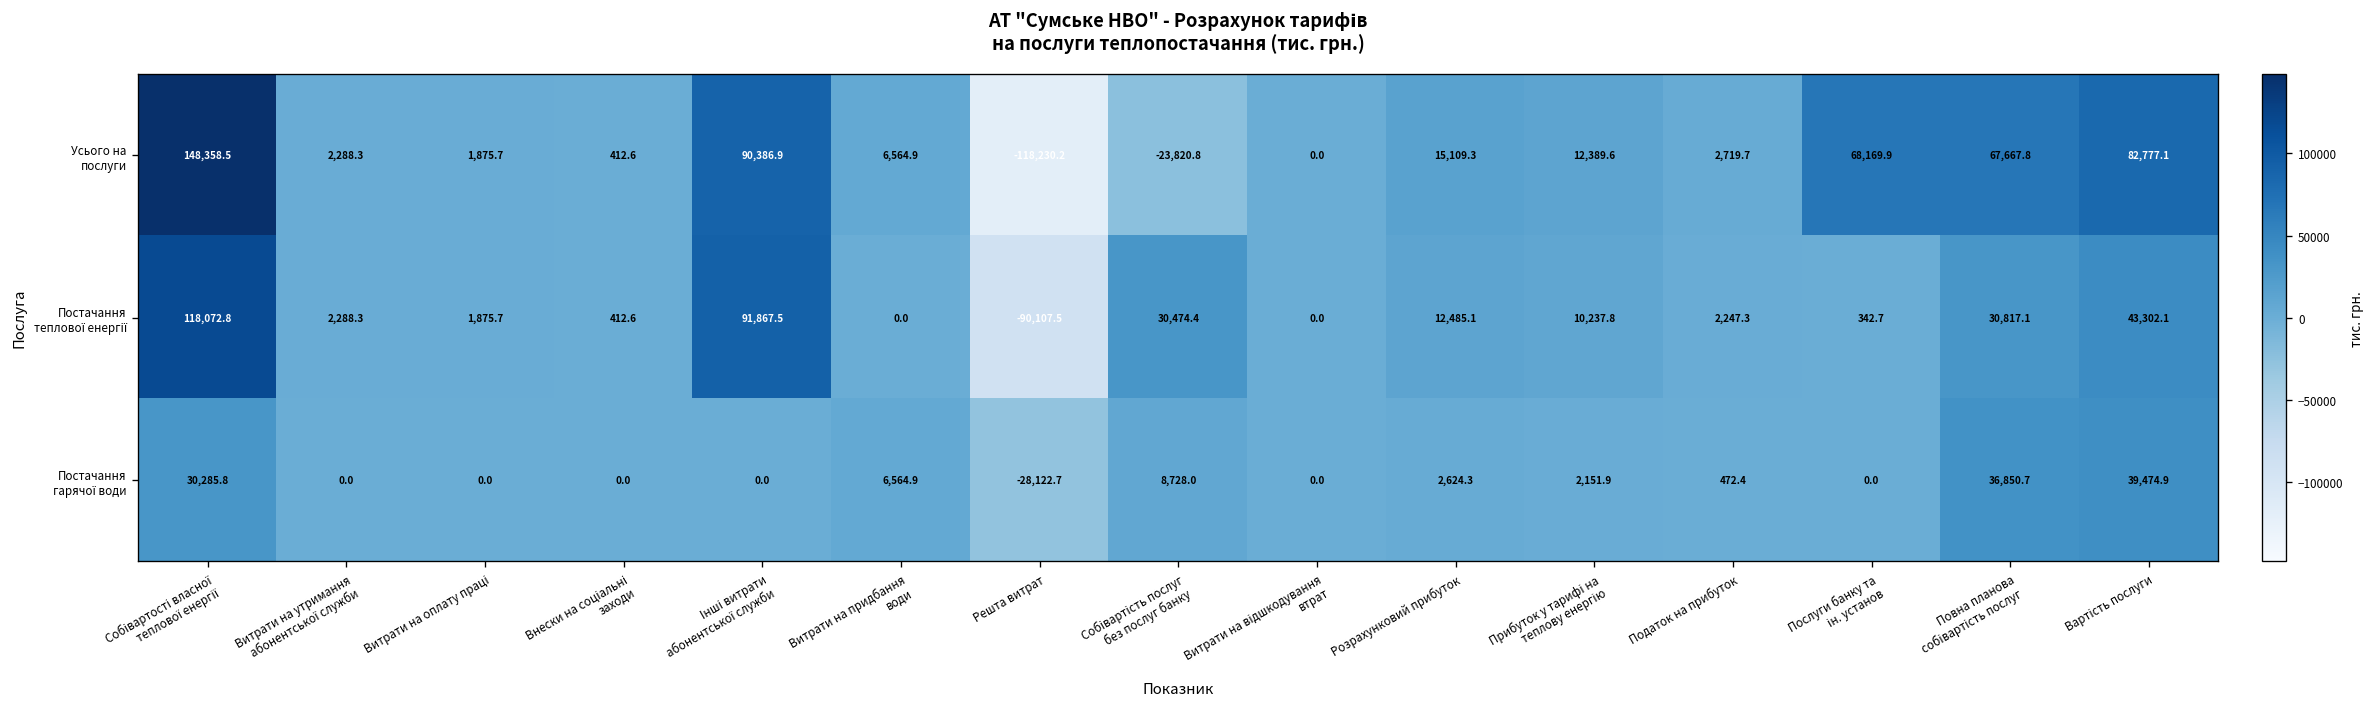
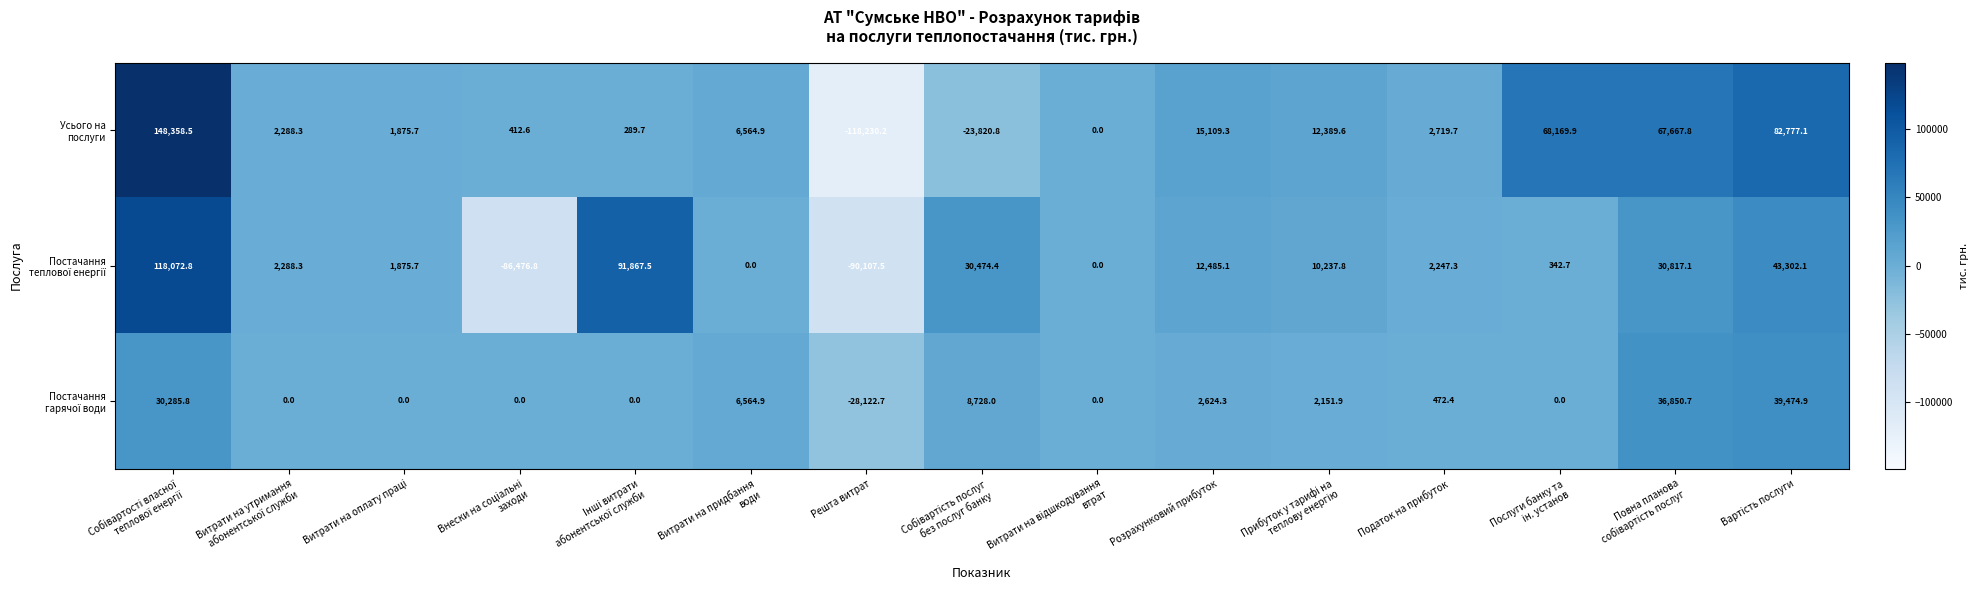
Усього на послуги, Інші витрати абонентської служби: 90,386.9 -> 289.7
Постачання теплової енергії, Внески на соціальні заходи: 412.6 -> -86,476.8
